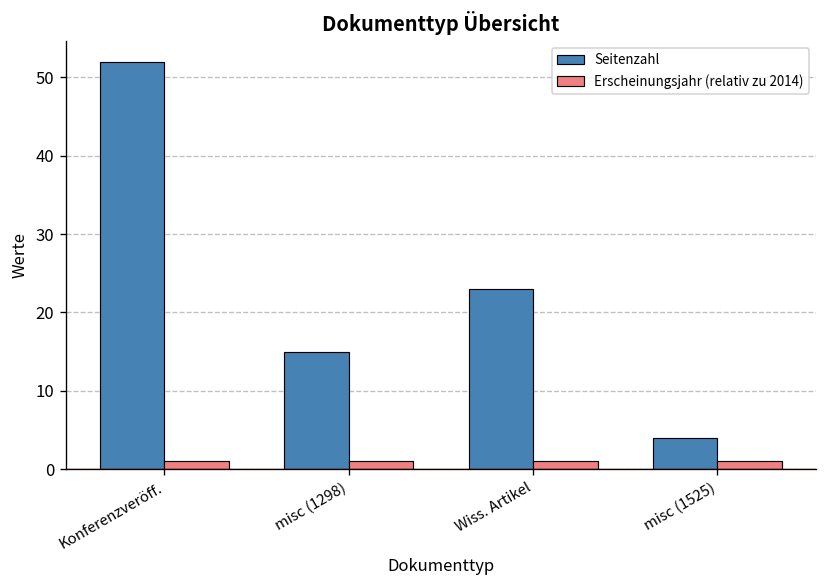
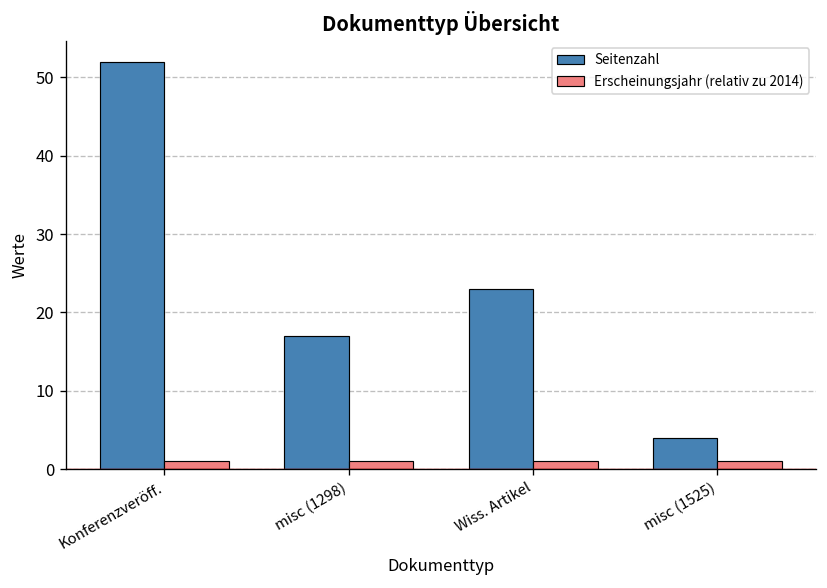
Seitenzahl, misc (1298): 15 -> 17
